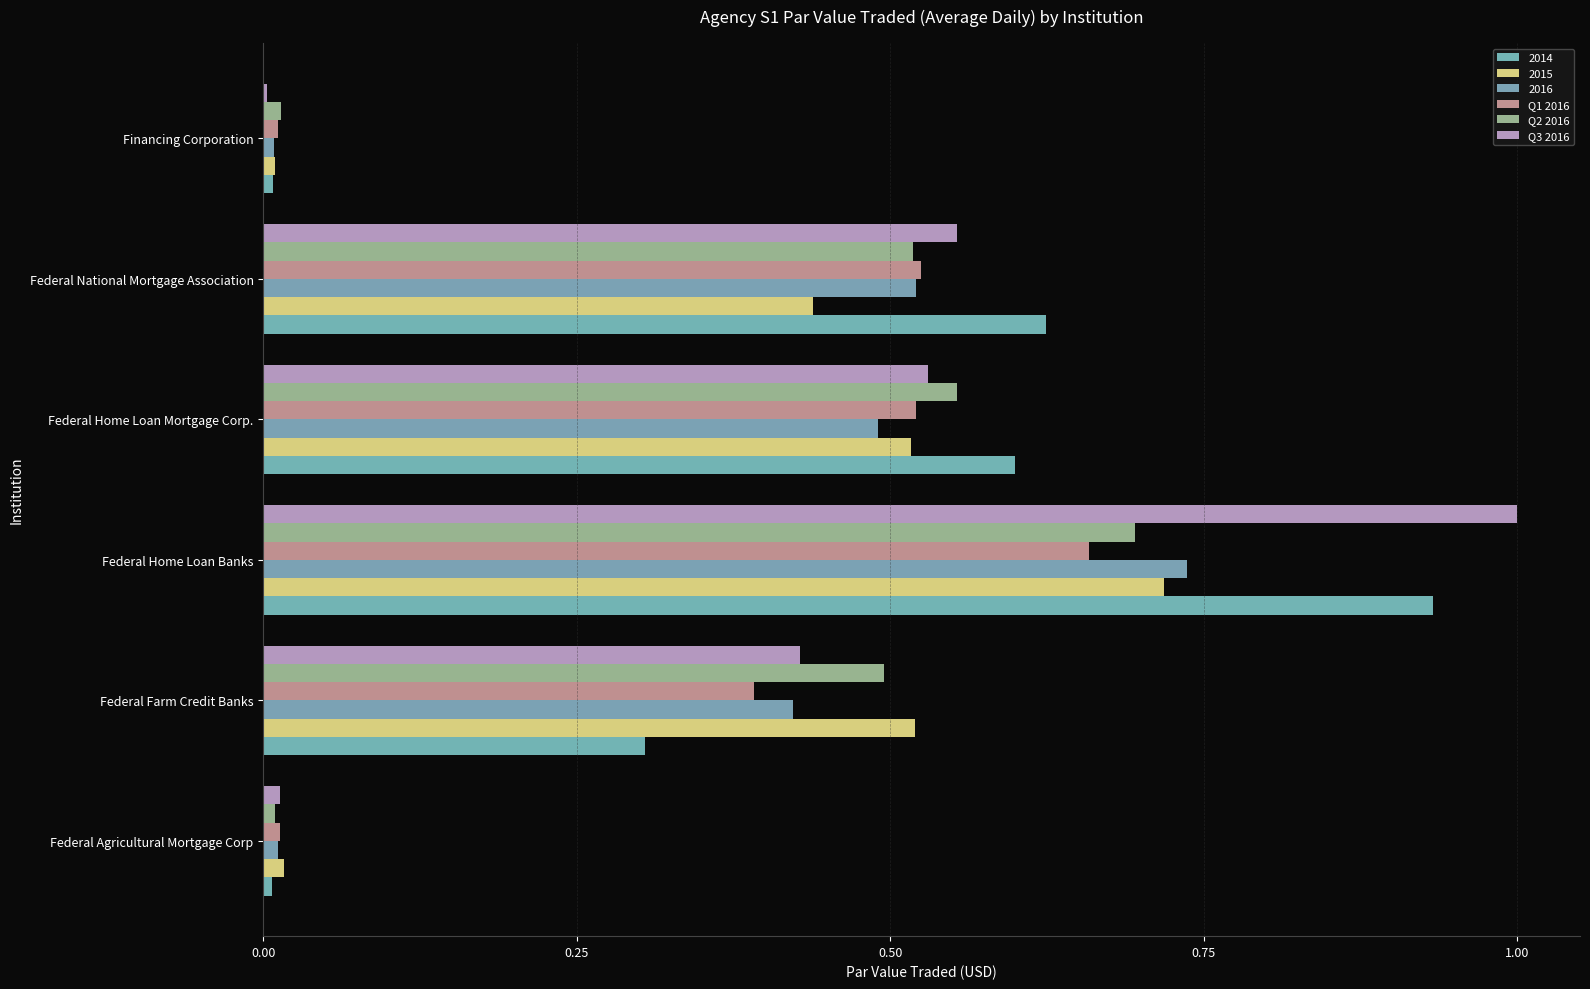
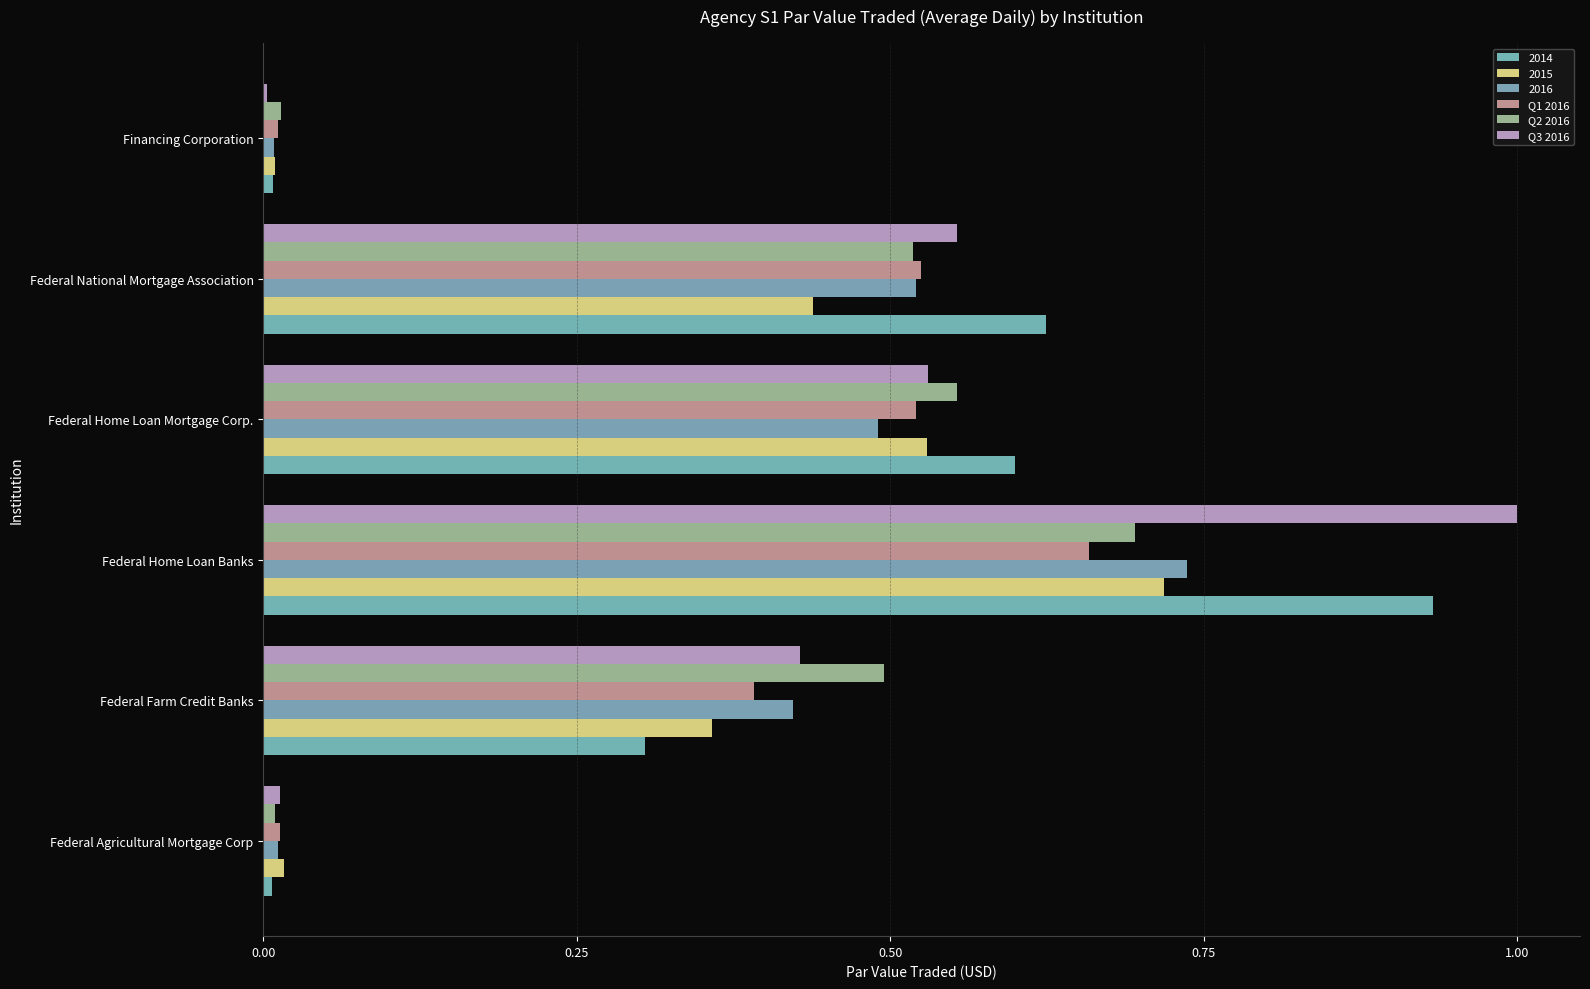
2015, Federal Home Loan Mortgage Corp.: 0.517 -> 0.530
2015, Federal Farm Credit Banks: 0.520 -> 0.358
